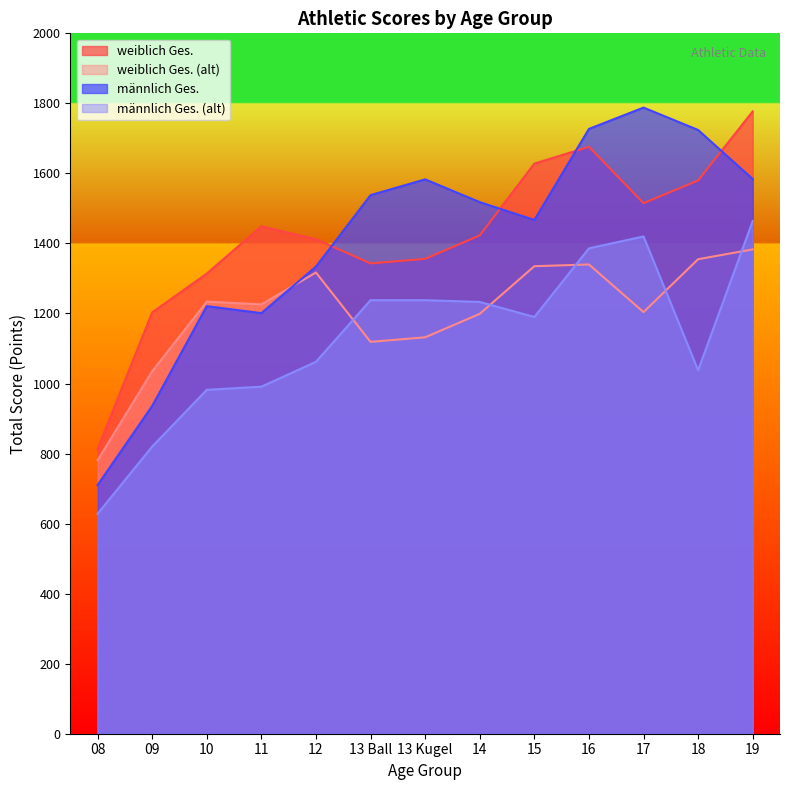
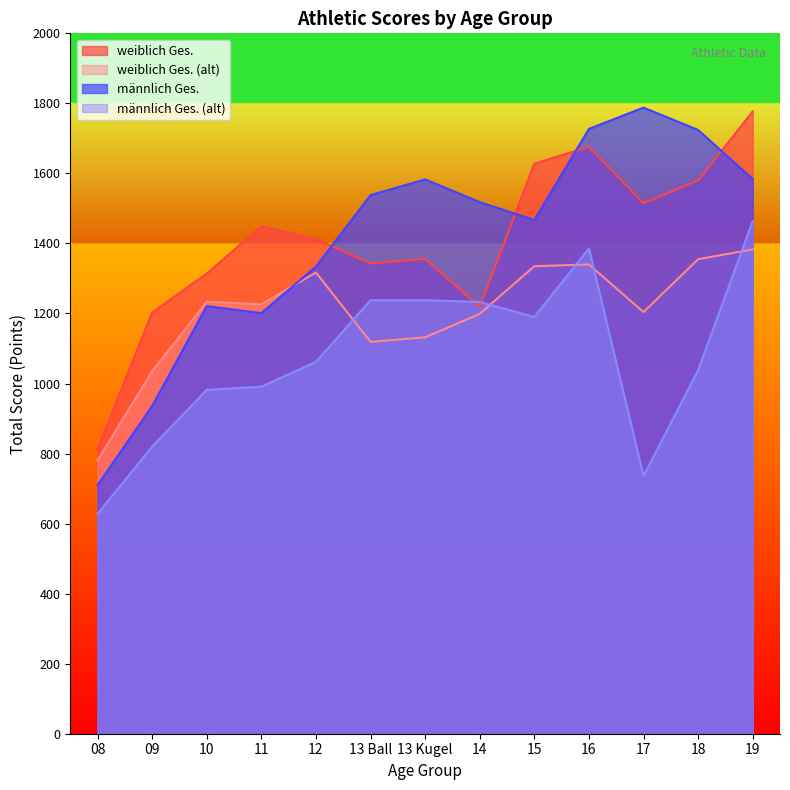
weiblich Ges., 14: 1420 -> 1220
männlich Ges. (alt), 17: 1420 -> 740
